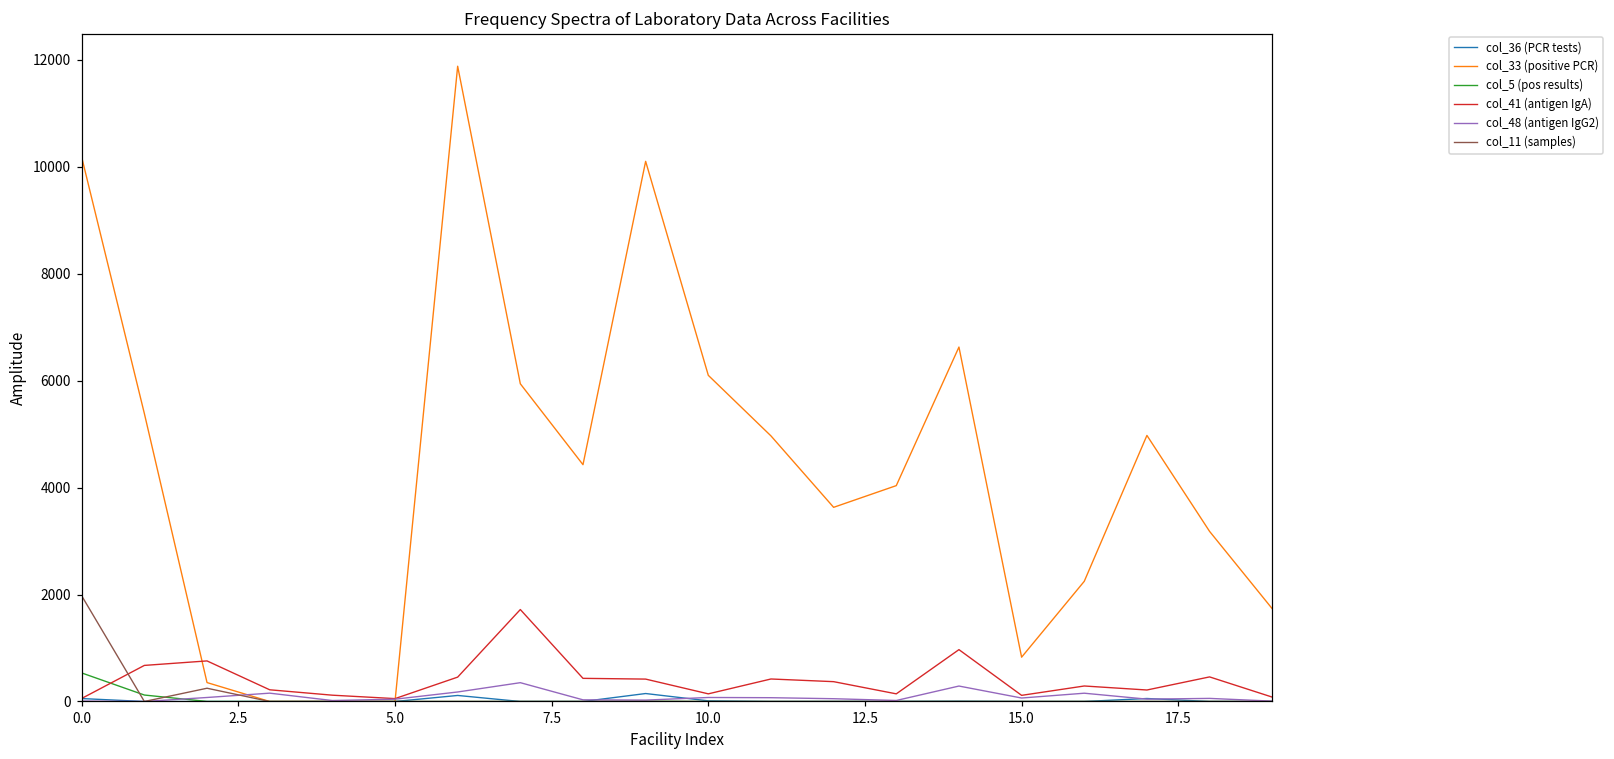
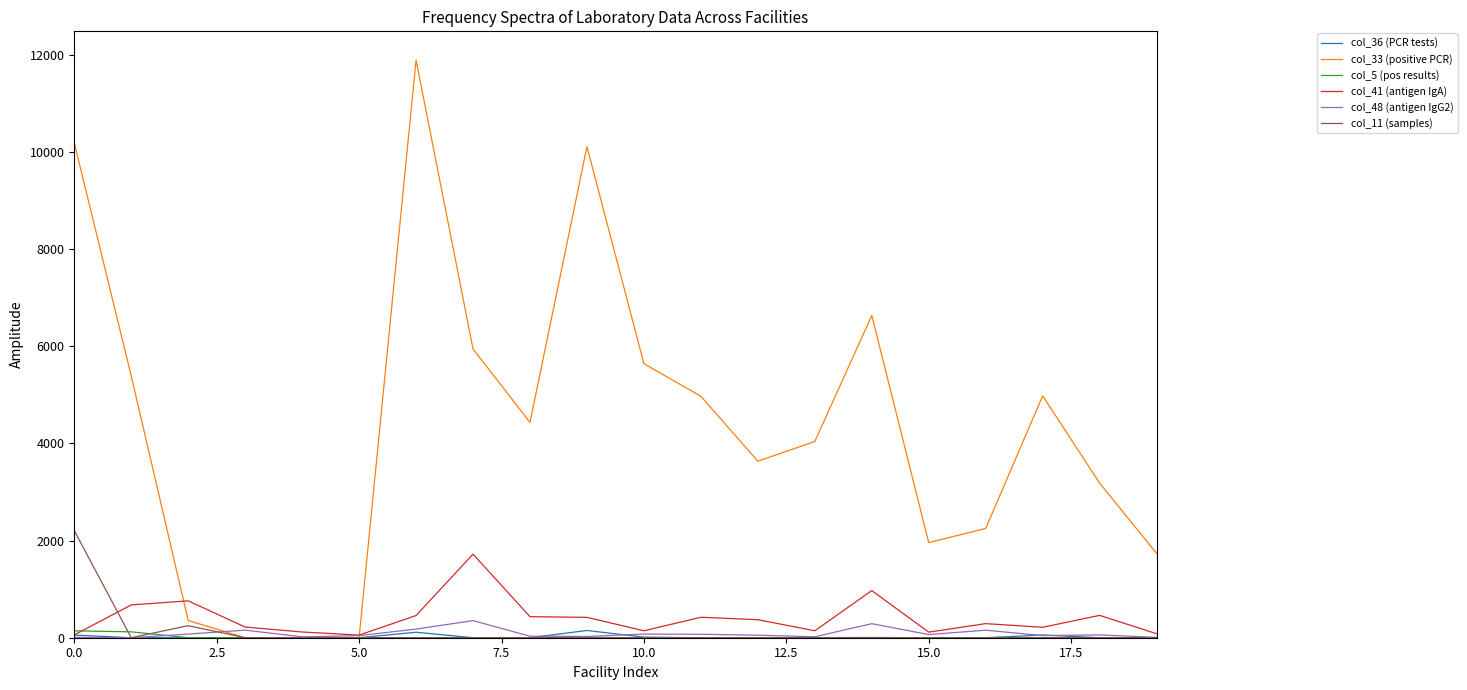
col_5 (pos results), 0.0: 500 -> 100
col_11 (samples), 0.0: 2000 -> 2200
col_33 (positive PCR), 10.0: 6100 -> 5600
col_33 (positive PCR), 15.0: 800 -> 2000
